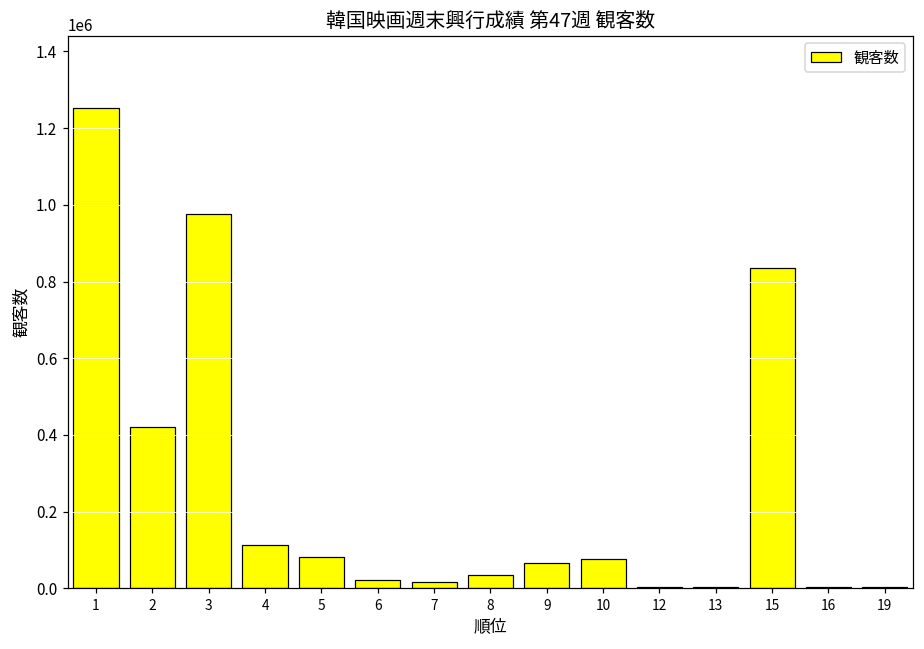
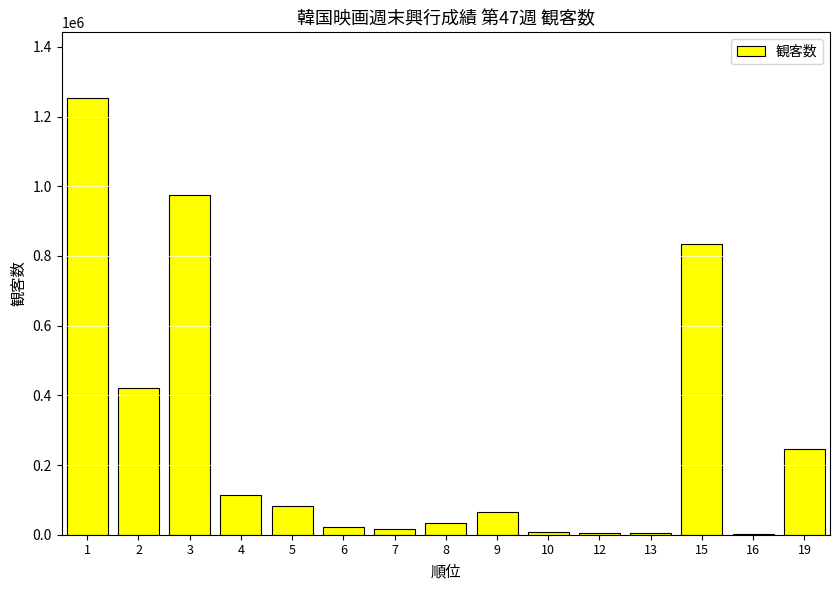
10: 80000 -> 10000
19: 0 -> 250000
